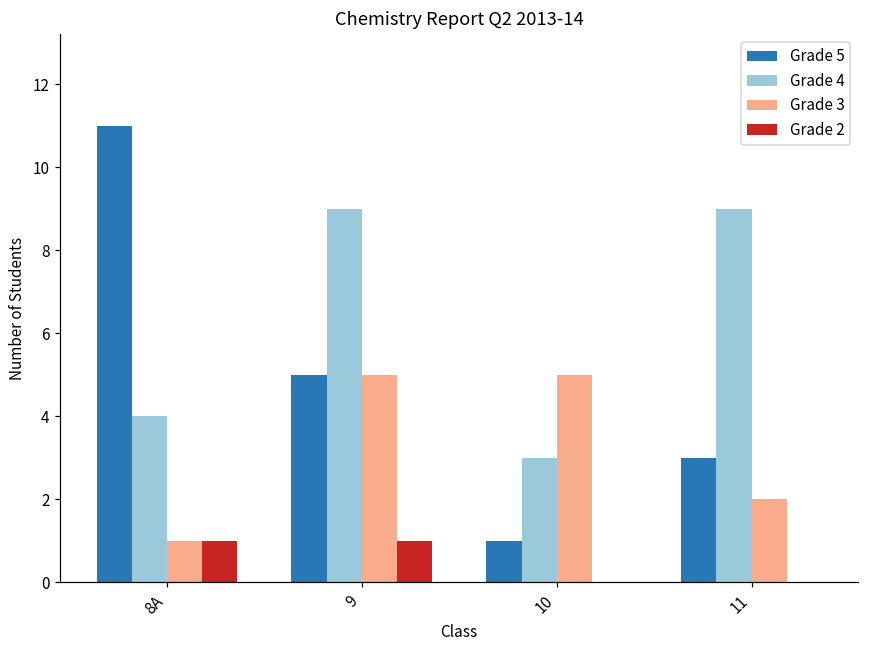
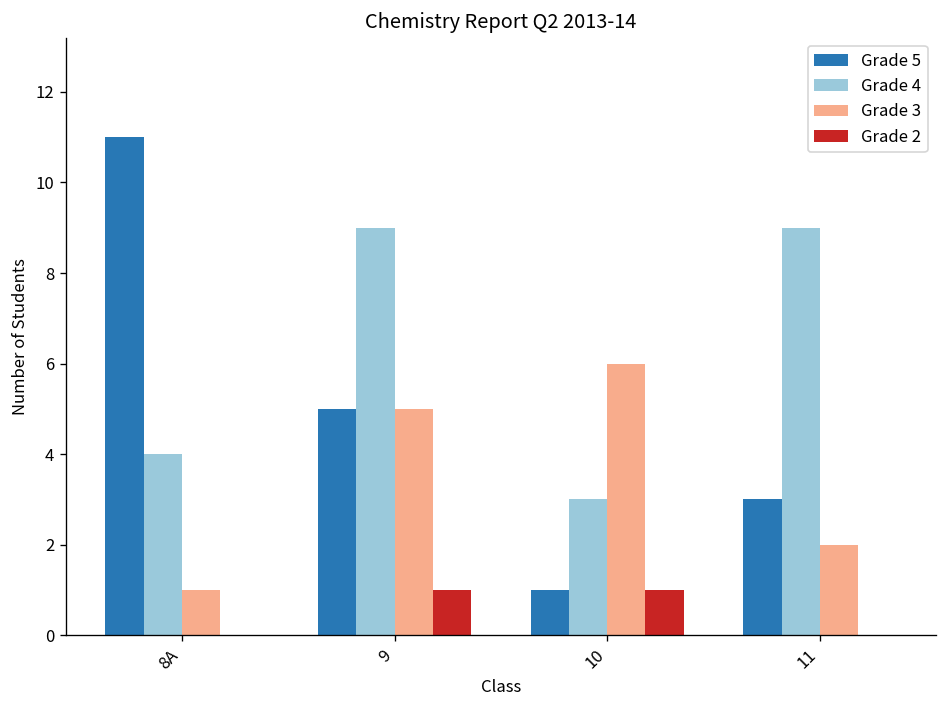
Grade 2, 8A: 1 -> 0
Grade 3, 10: 5 -> 6
Grade 2, 10: 0 -> 1
